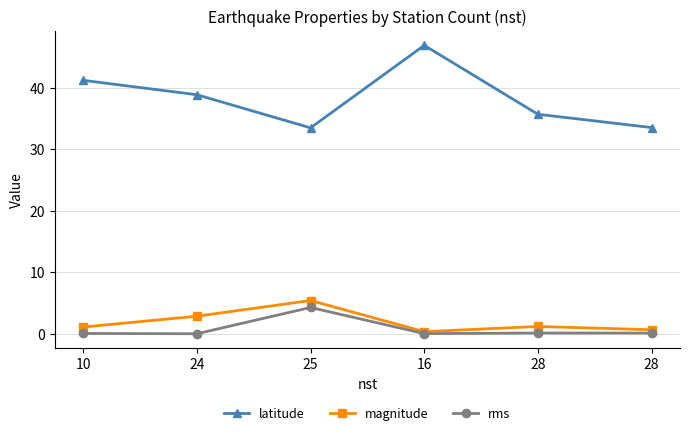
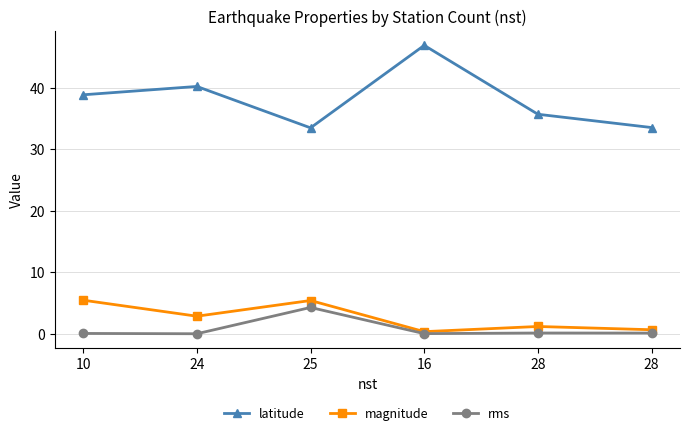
latitude, 10: 41 -> 39
magnitude, 10: 1 -> 5
latitude, 24: 39 -> 40
